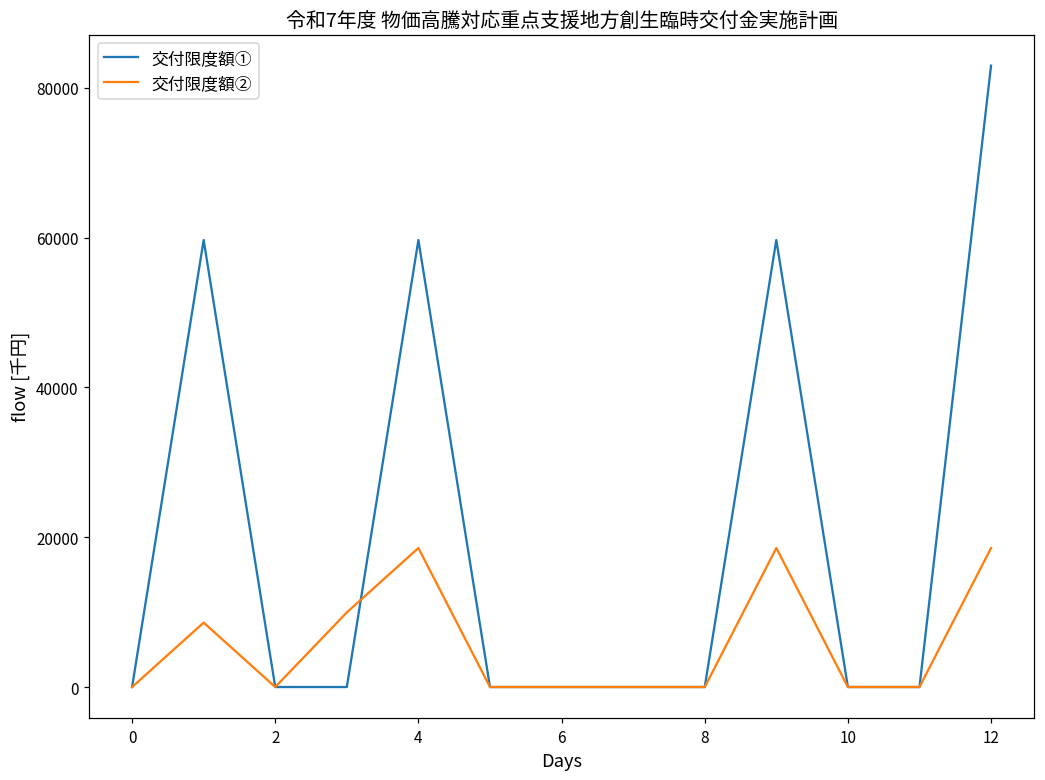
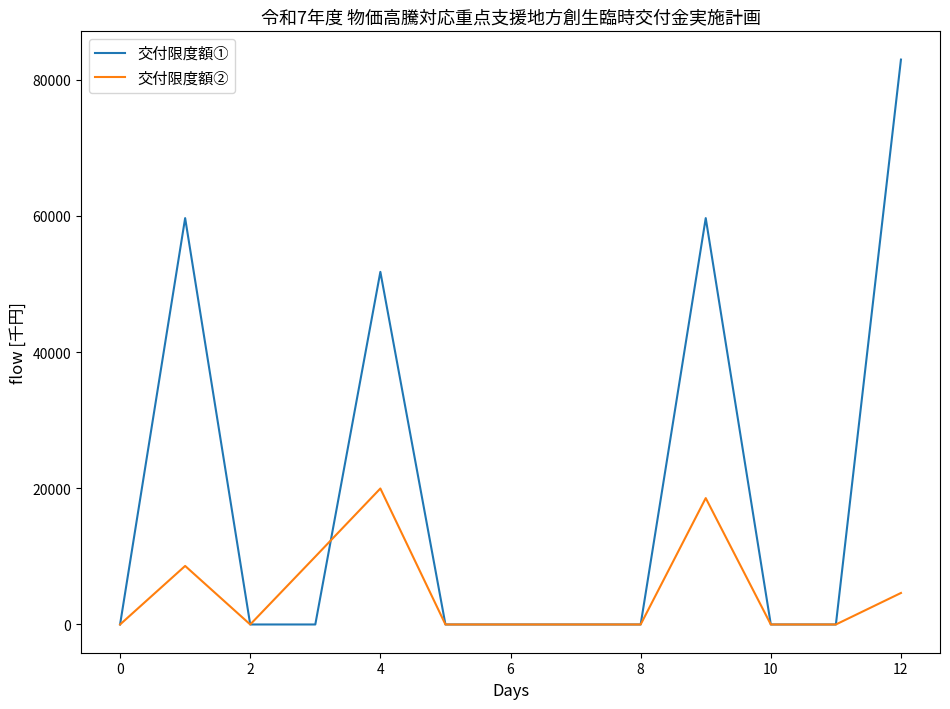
交付限度額①, 4: 60000 -> 52000
交付限度額②, 4: 19000 -> 20000
交付限度額②, 12: 19000 -> 5000
